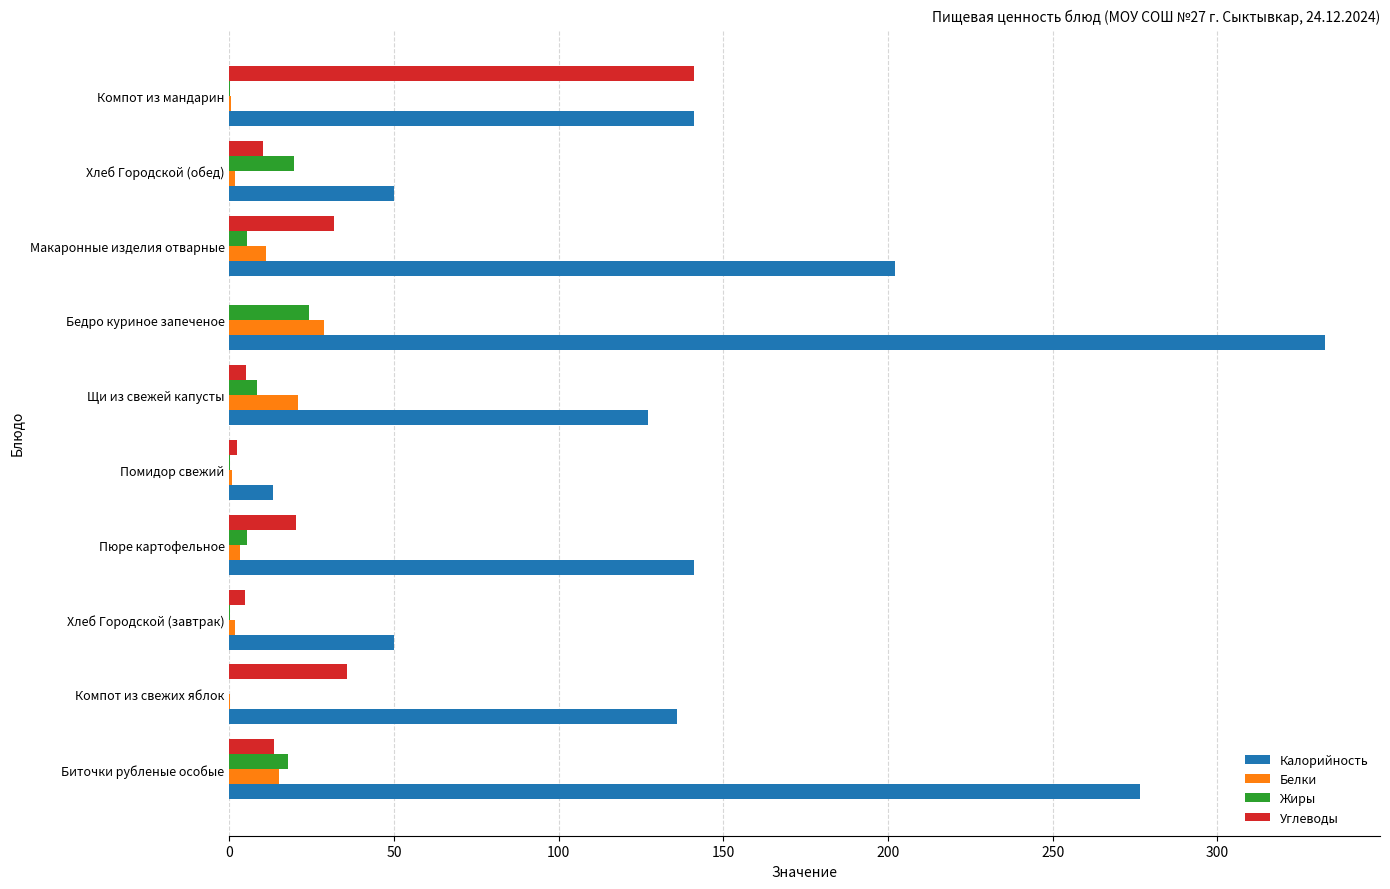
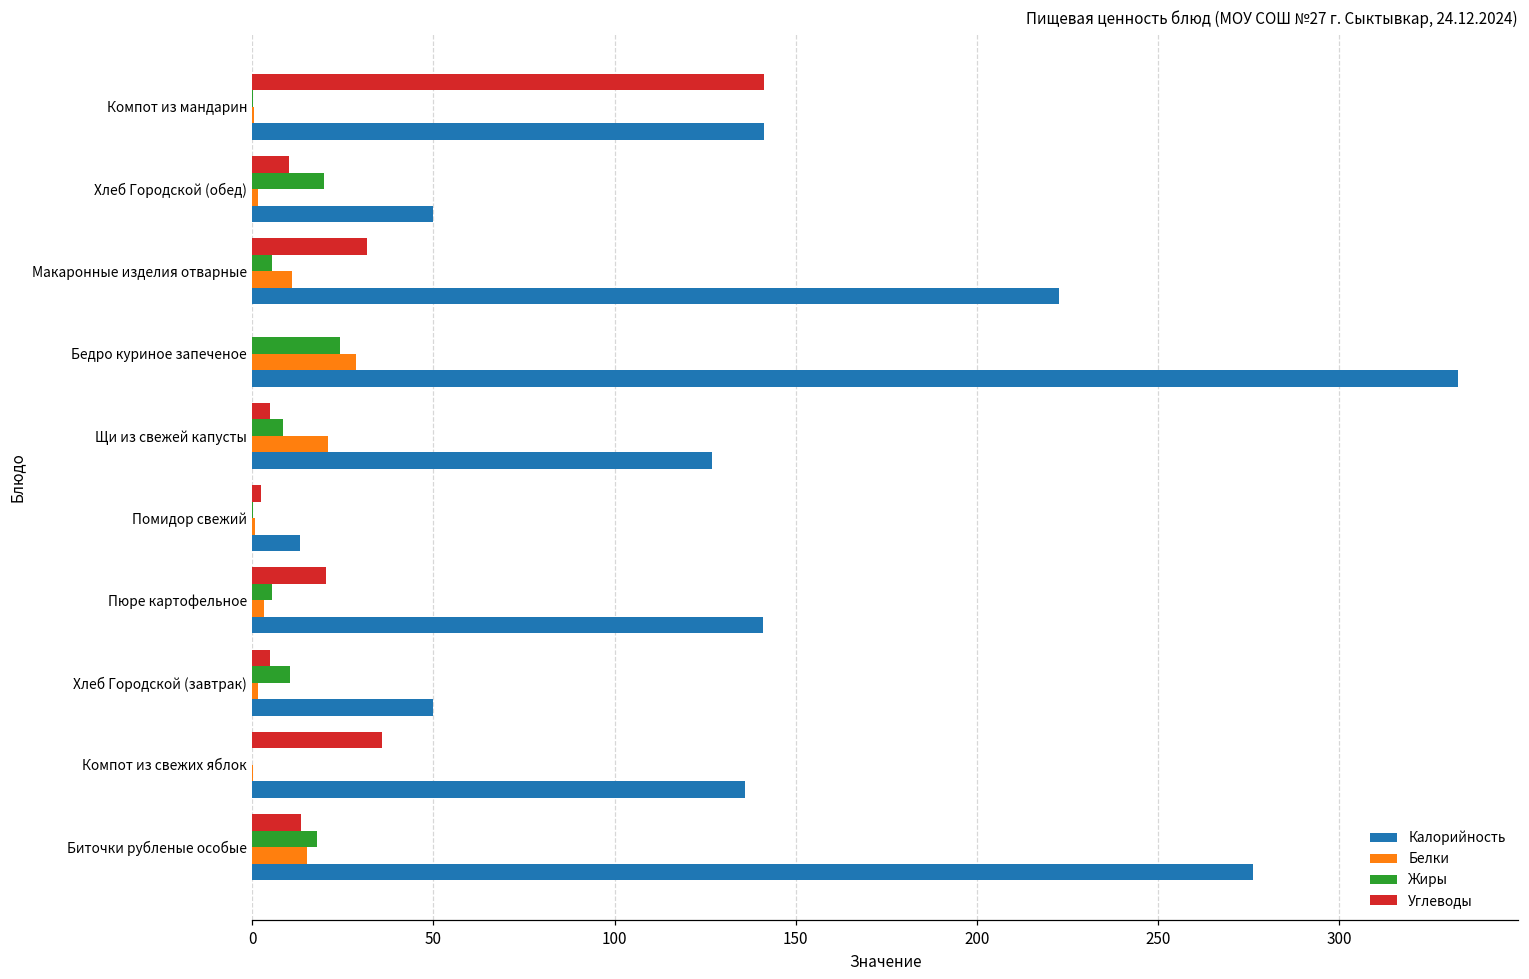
Калорийность, Макаронные изделия отварные: 202 -> 223
Жиры, Хлеб Городской (завтрак): 0 -> 10
